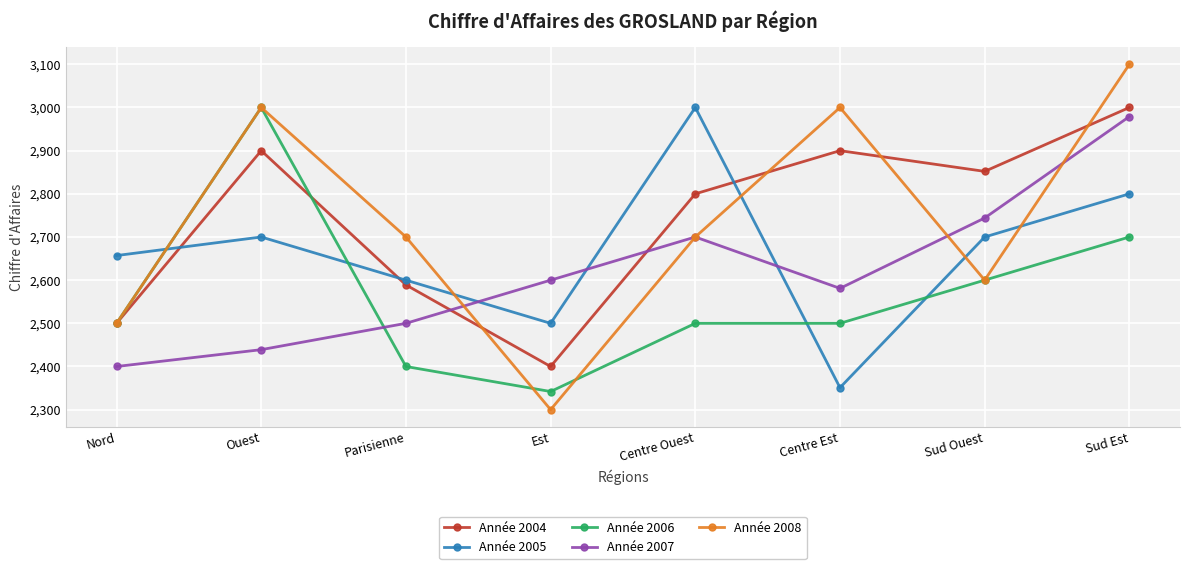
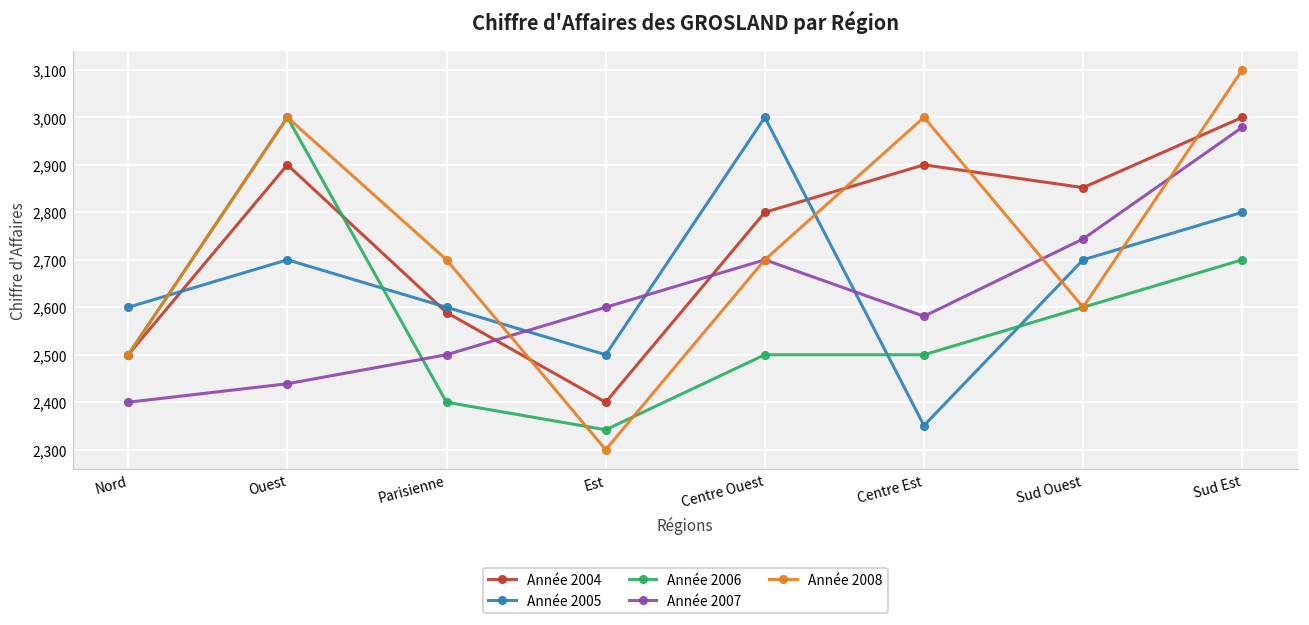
Année 2005, Nord: 2,660 -> 2,600
